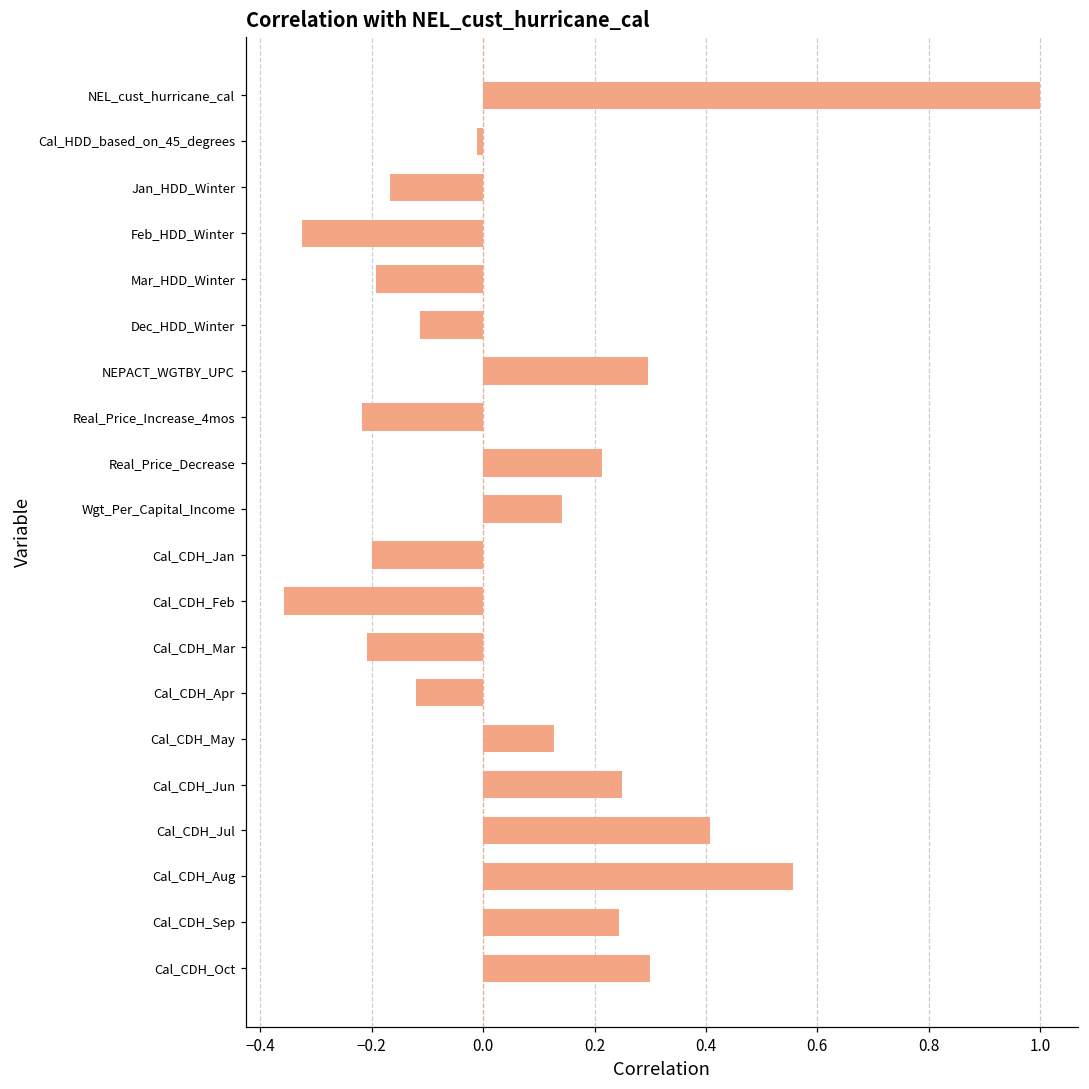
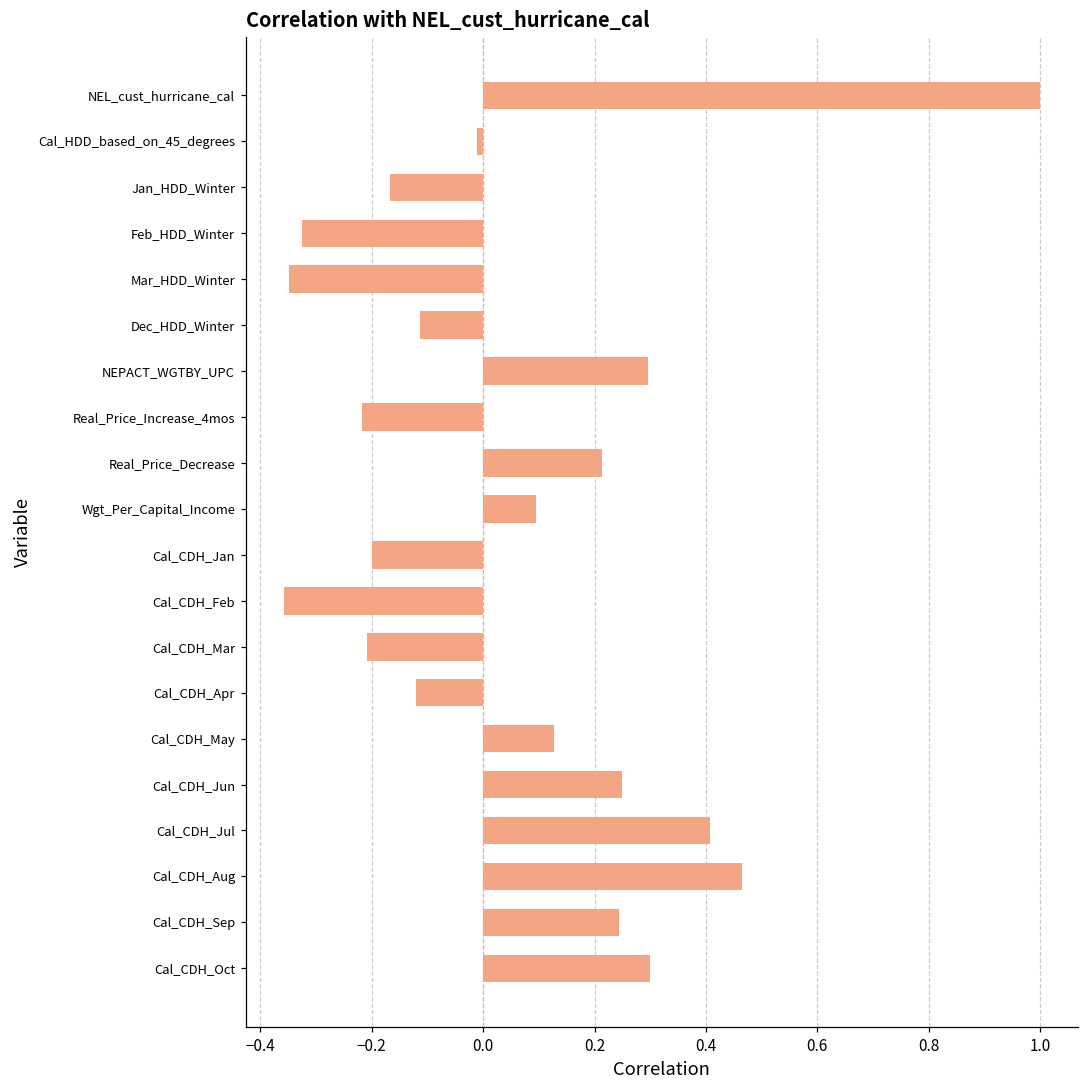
Mar_HDD_Winter: -0.19 -> -0.35
Wgt_Per_Capital_Income: 0.14 -> 0.10
Cal_CDH_Aug: 0.56 -> 0.47
